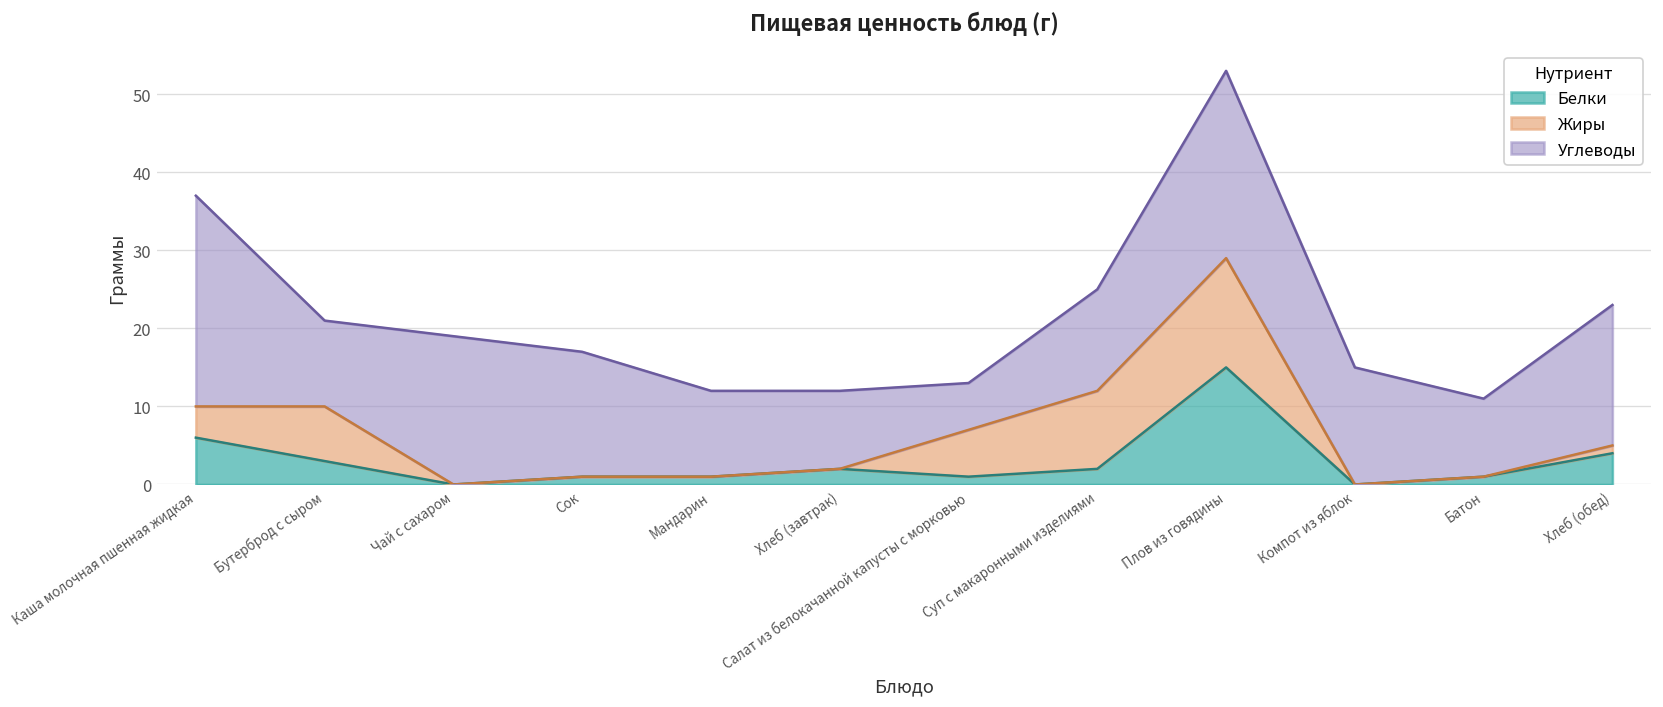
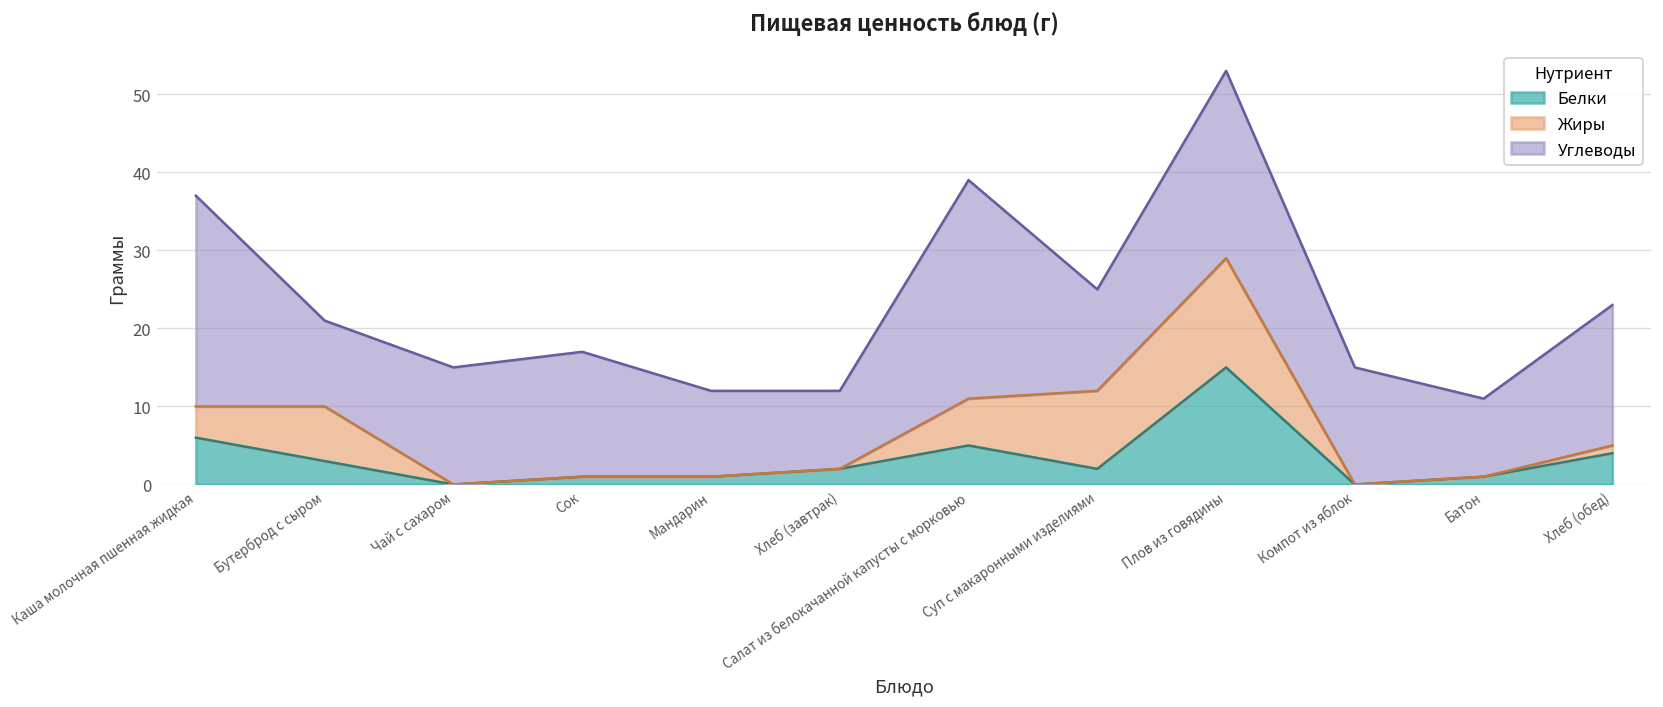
Углеводы, Чай с сахаром: 19 -> 15
Белки, Салат из белокачанной капусты с морковью: 1 -> 5
Углеводы, Салат из белокачанной капусты с морковью: 6 -> 28
